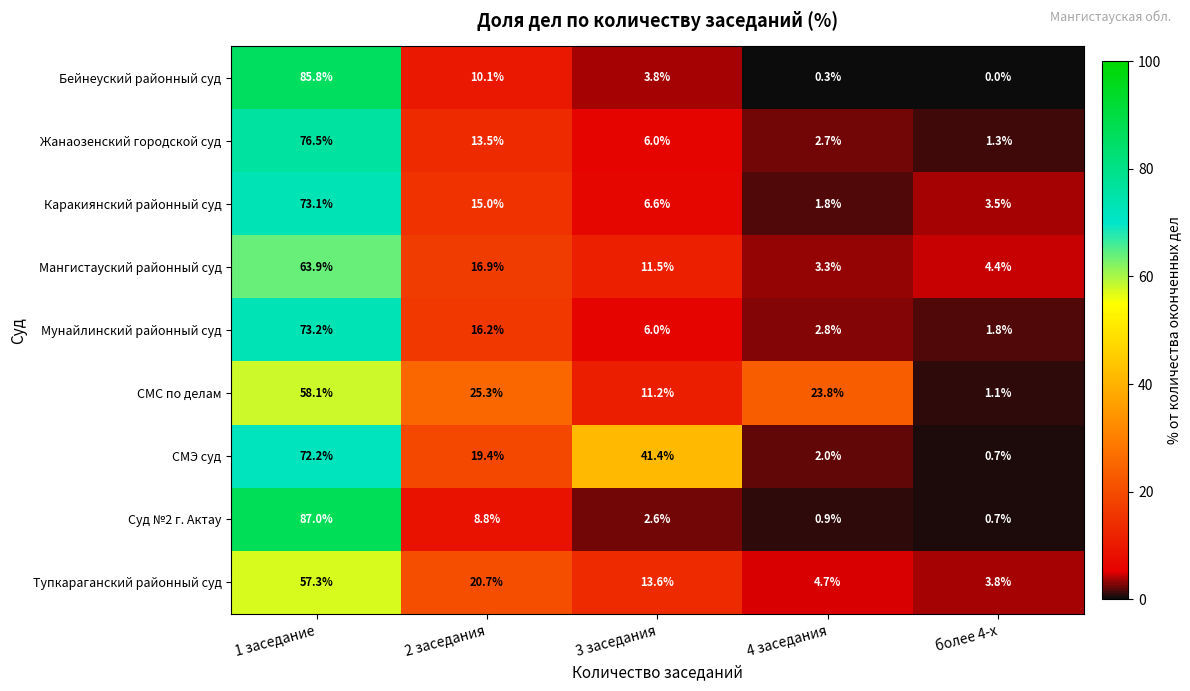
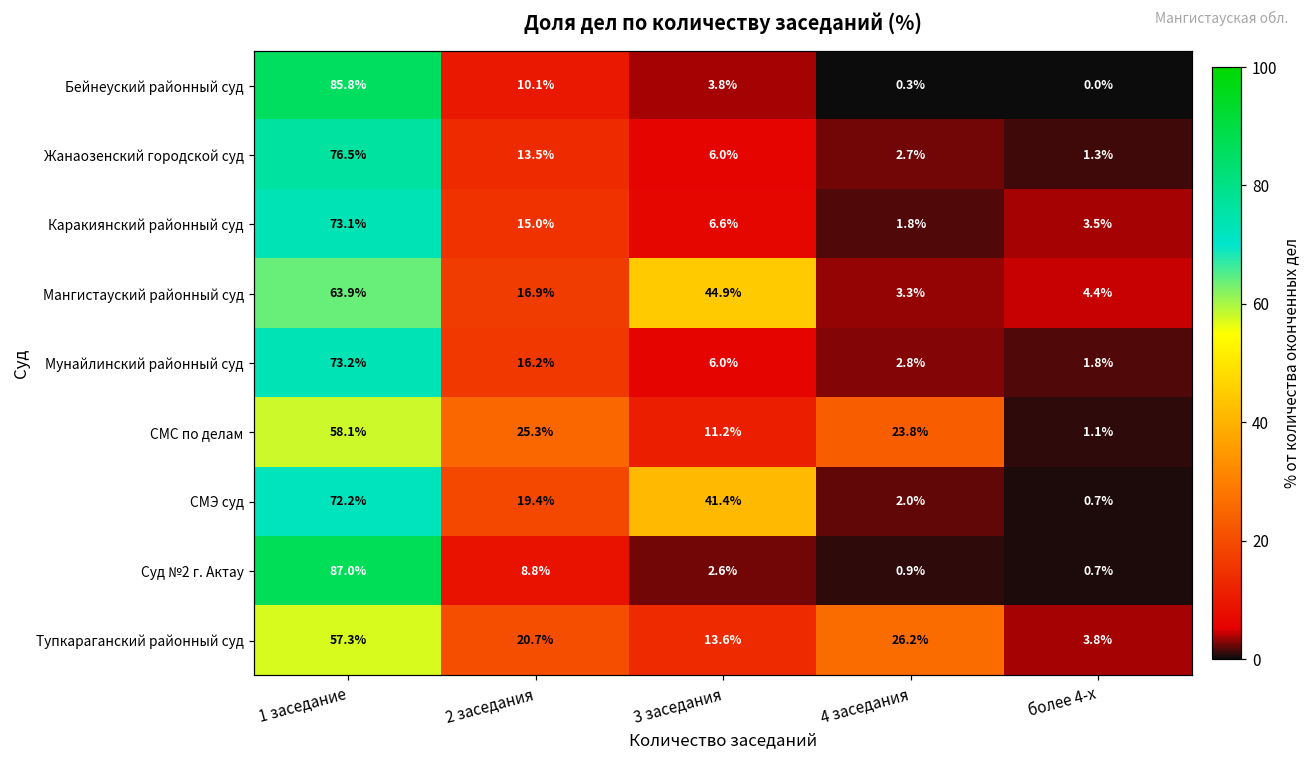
Мангистауский районный суд, 3 заседания: 11.5% -> 44.9%
Тупкараганский районный суд, 4 заседания: 4.7% -> 26.2%
